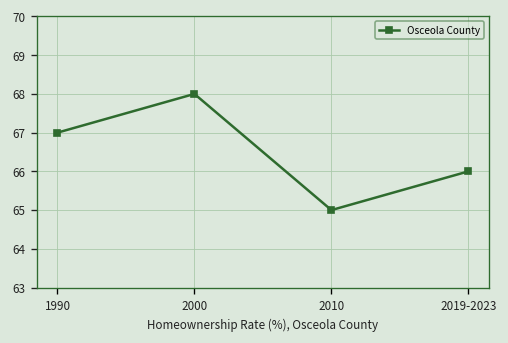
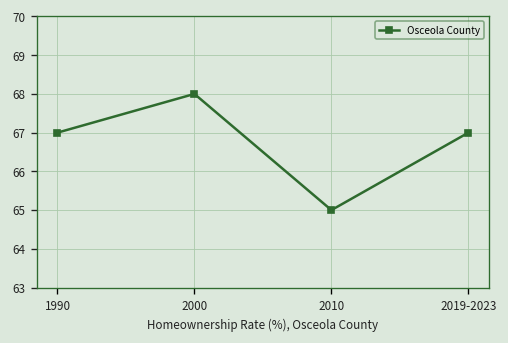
2019-2023: 66 -> 67
